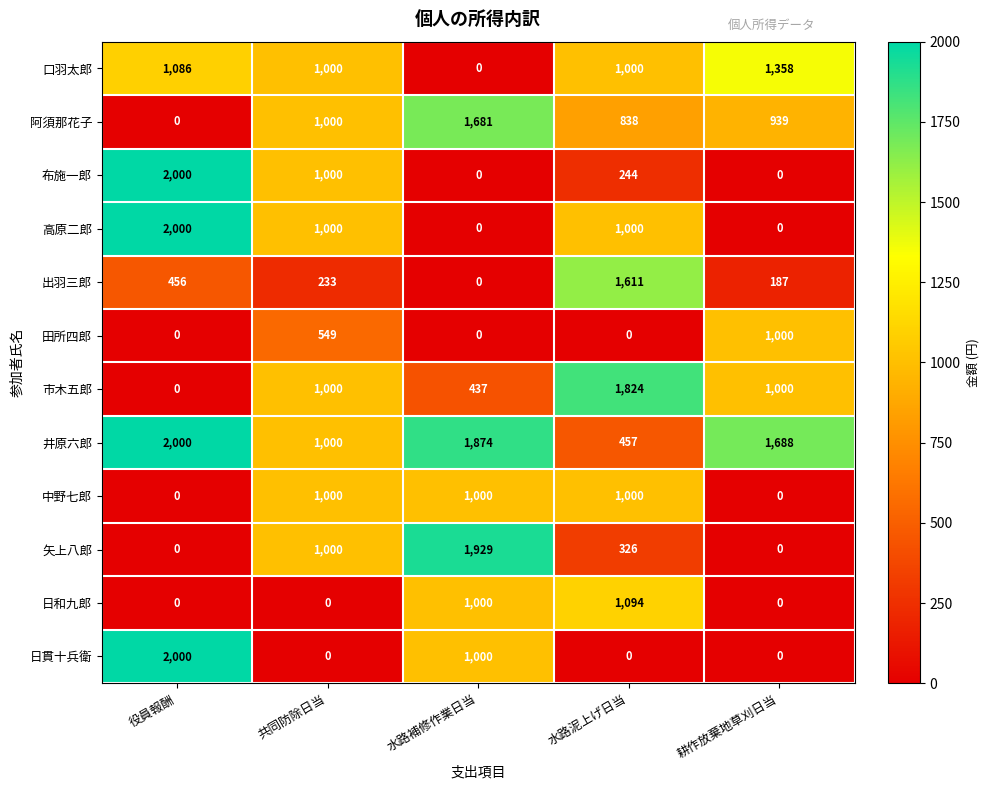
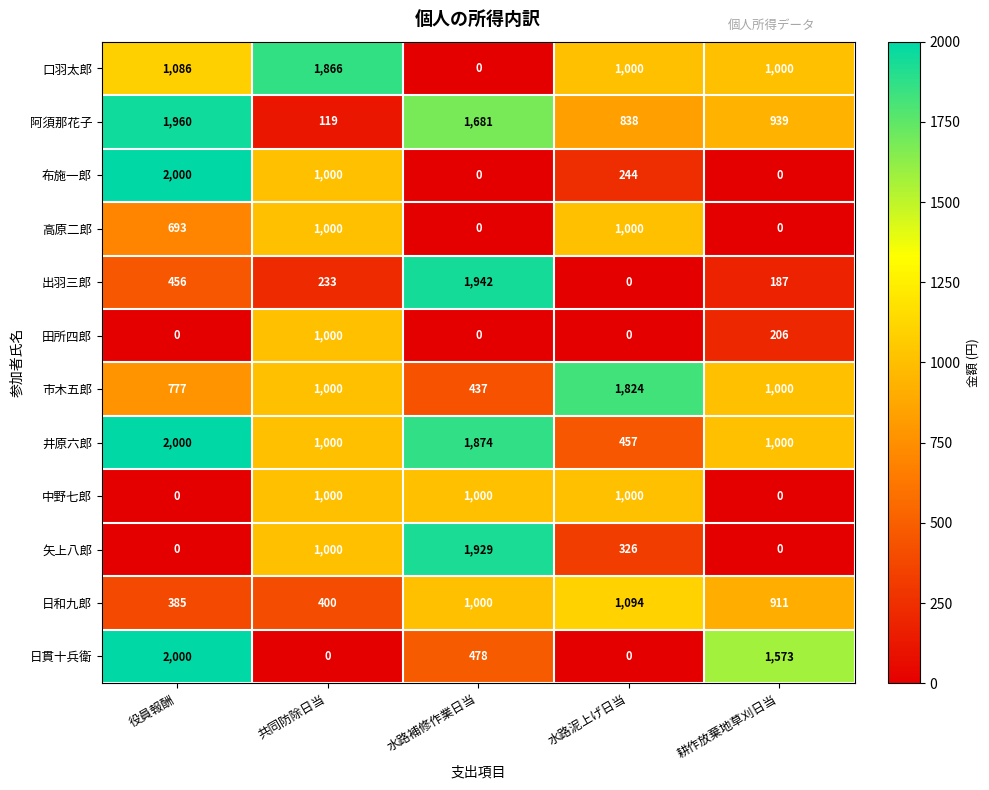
口羽太郎, 共同防除日当: 1,000 -> 1,866
口羽太郎, 耕作放棄地草刈日当: 1,358 -> 1,000
阿須那花子, 役員報酬: 0 -> 1,960
阿須那花子, 共同防除日当: 1,000 -> 119
高原二郎, 役員報酬: 2,000 -> 693
出羽三郎, 水路補修作業日当: 0 -> 1,942
出羽三郎, 水路泥上げ日当: 1,611 -> 0
田所四郎, 共同防除日当: 549 -> 1,000
田所四郎, 耕作放棄地草刈日当: 1,000 -> 206
市木五郎, 役員報酬: 0 -> 777
井原六郎, 耕作放棄地草刈日当: 1,688 -> 1,000
日和九郎, 役員報酬: 0 -> 385
日和九郎, 共同防除日当: 0 -> 400
日和九郎, 耕作放棄地草刈日当: 0 -> 911
日貫十兵衛, 水路補修作業日当: 1,000 -> 478
日貫十兵衛, 耕作放棄地草刈日当: 0 -> 1,573
